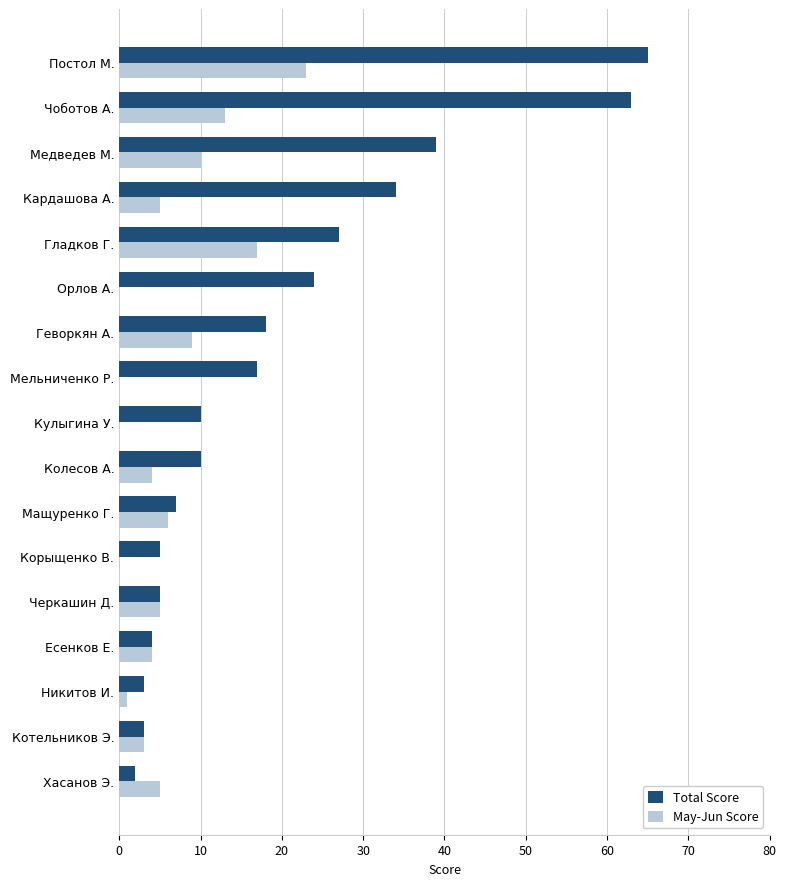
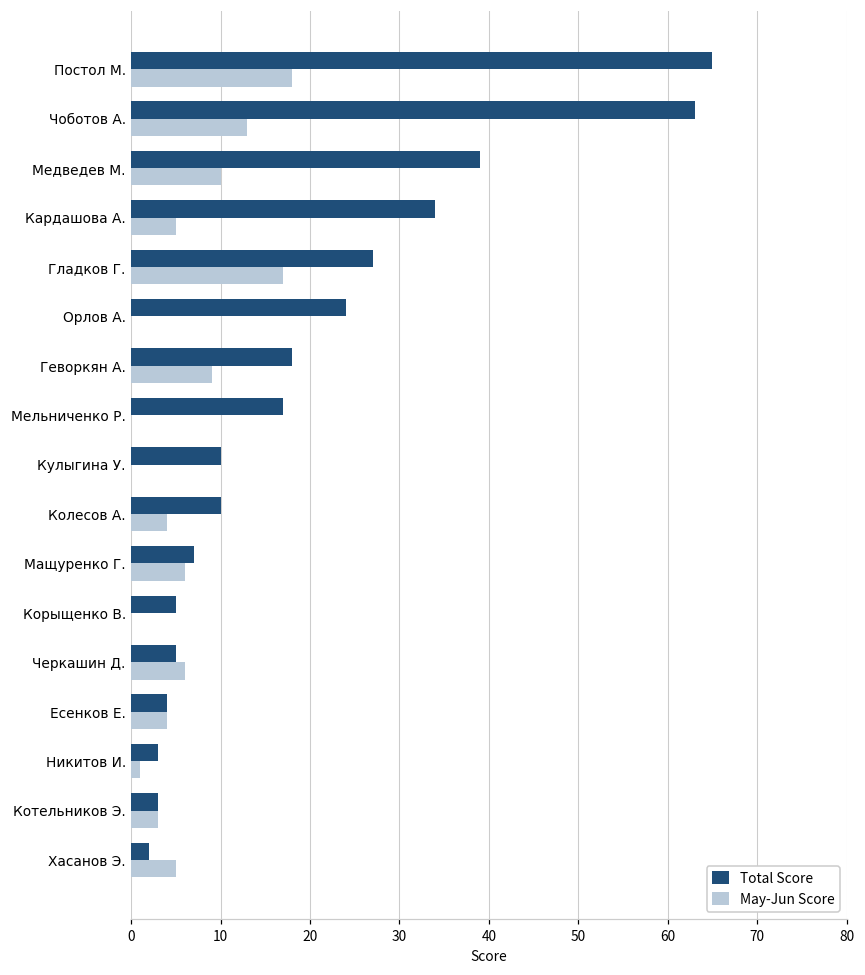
May-Jun Score, Постол М.: 23 -> 18
May-Jun Score, Черкашин Д.: 5 -> 6
